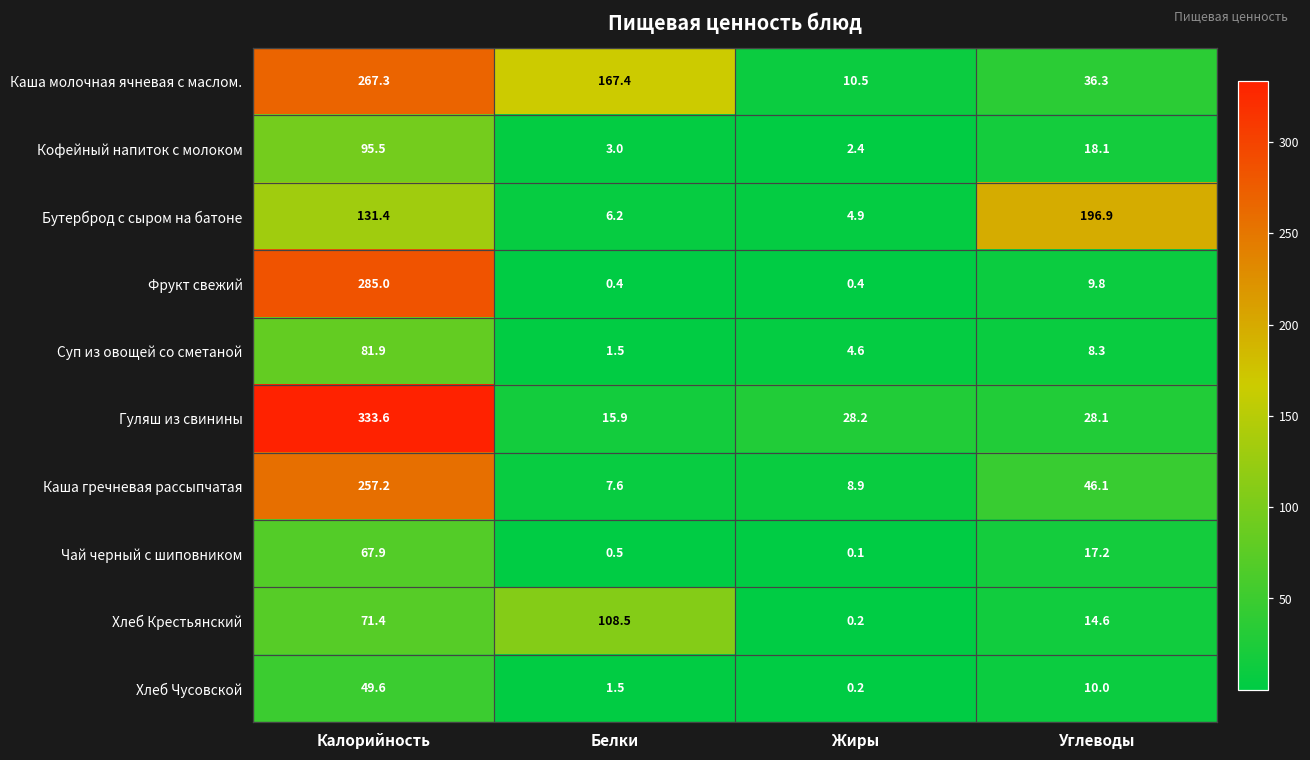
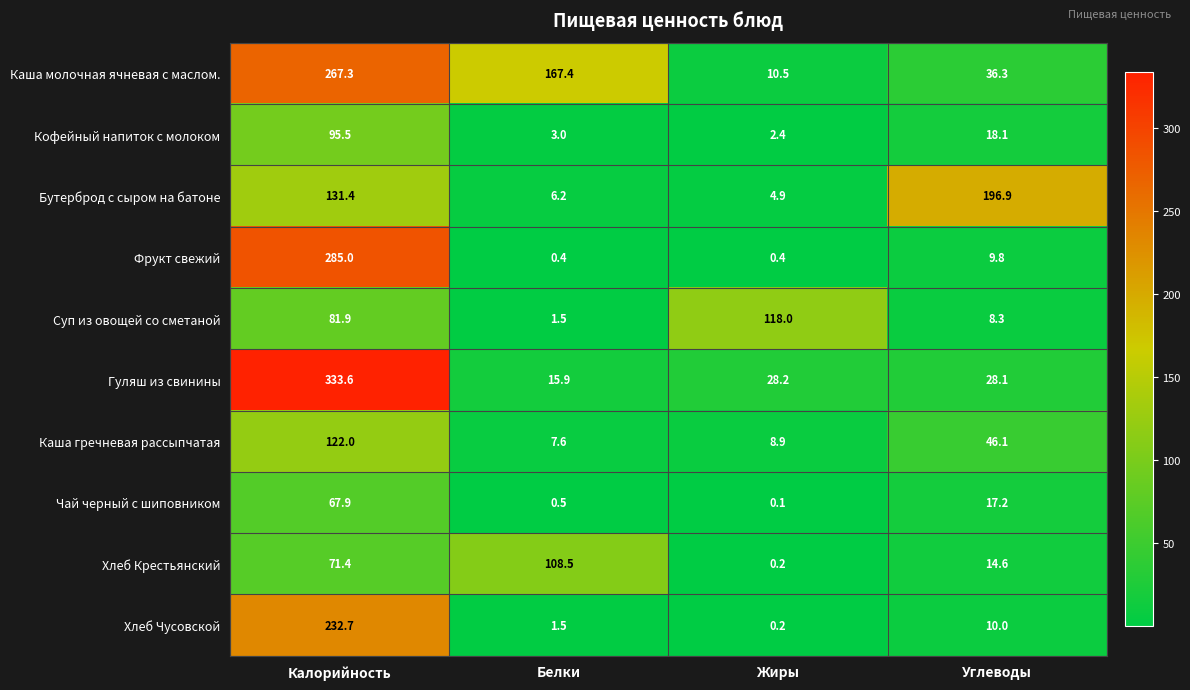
Суп из овощей со сметаной, Жиры: 4.6 -> 118.0
Каша гречневая рассыпчатая, Калорийность: 257.2 -> 122.0
Хлеб Чусовской, Калорийность: 49.6 -> 232.7
